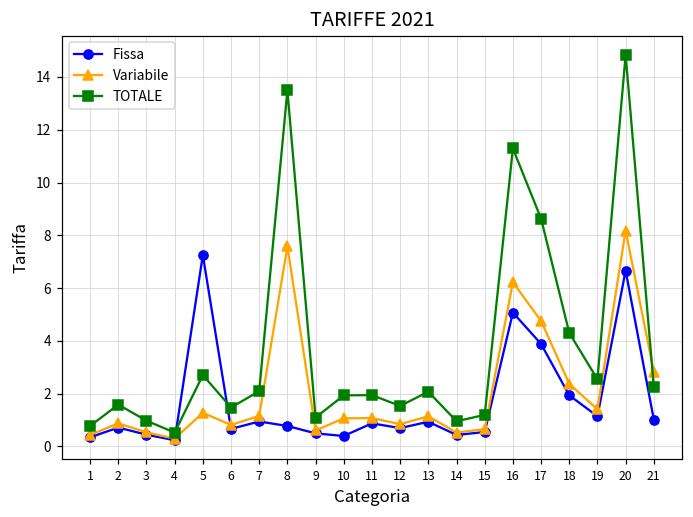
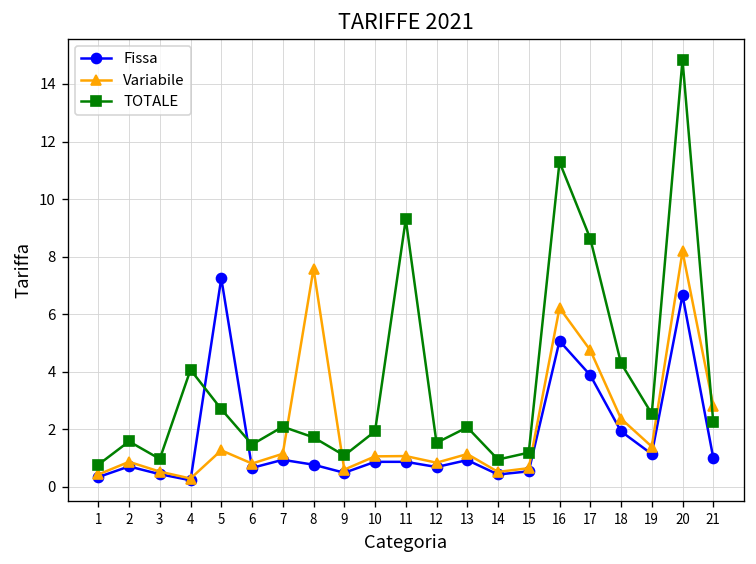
TOTALE, 4: 0.5 -> 4.1
TOTALE, 8: 13.5 -> 1.7
Fissa, 10: 0.4 -> 0.9
TOTALE, 11: 1.9 -> 9.3
